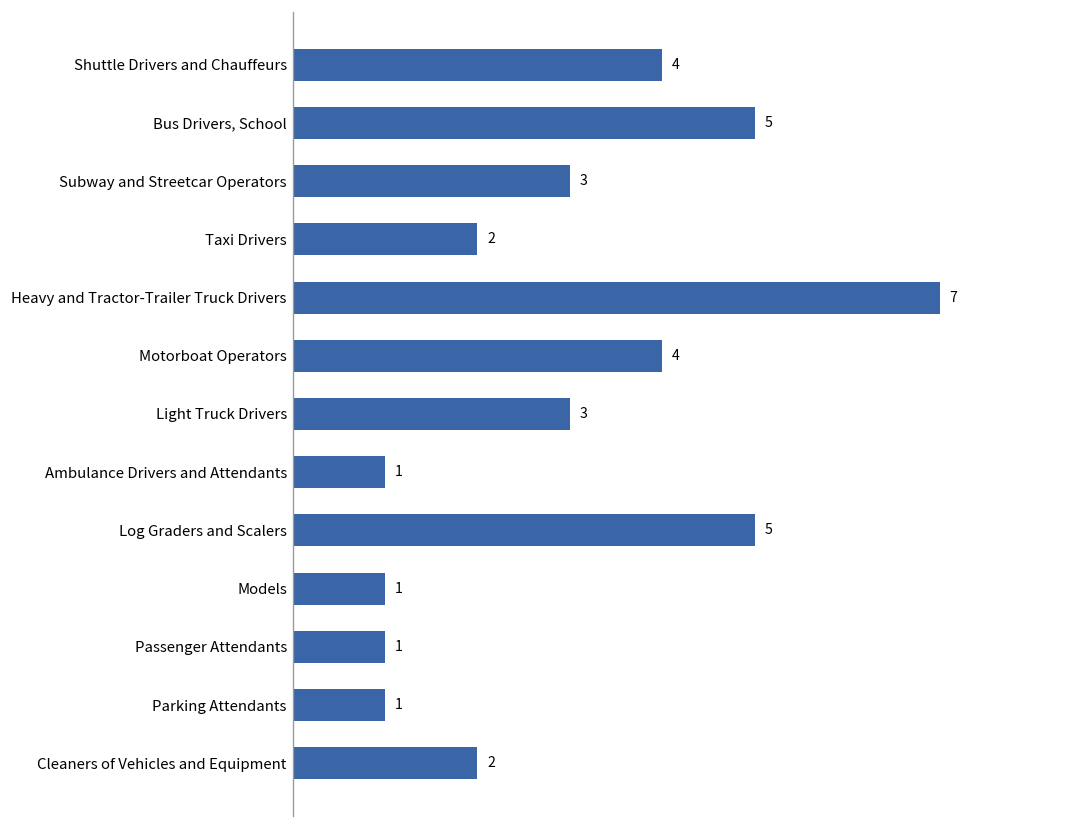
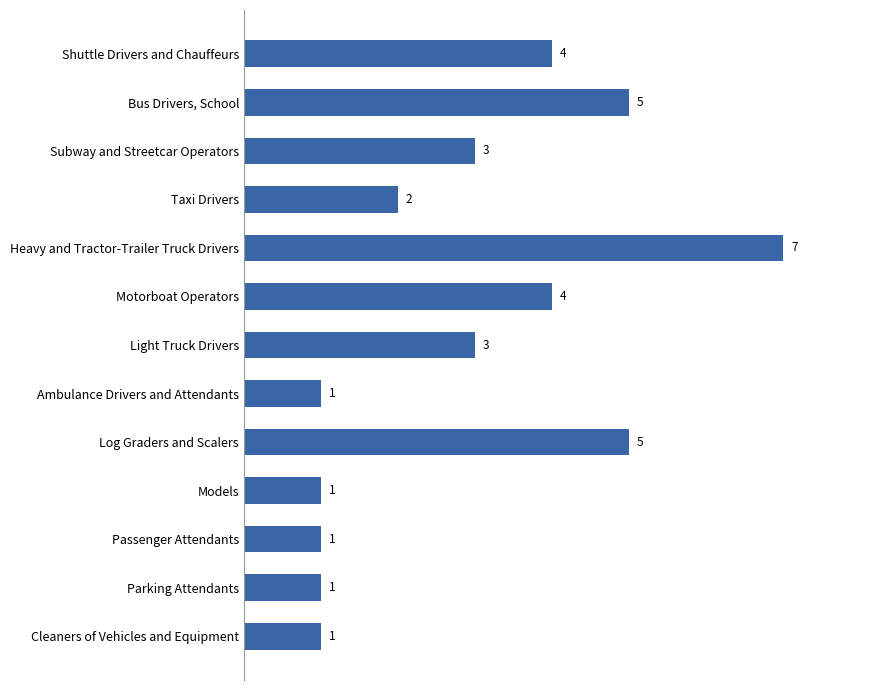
Cleaners of Vehicles and Equipment: 2 -> 1
